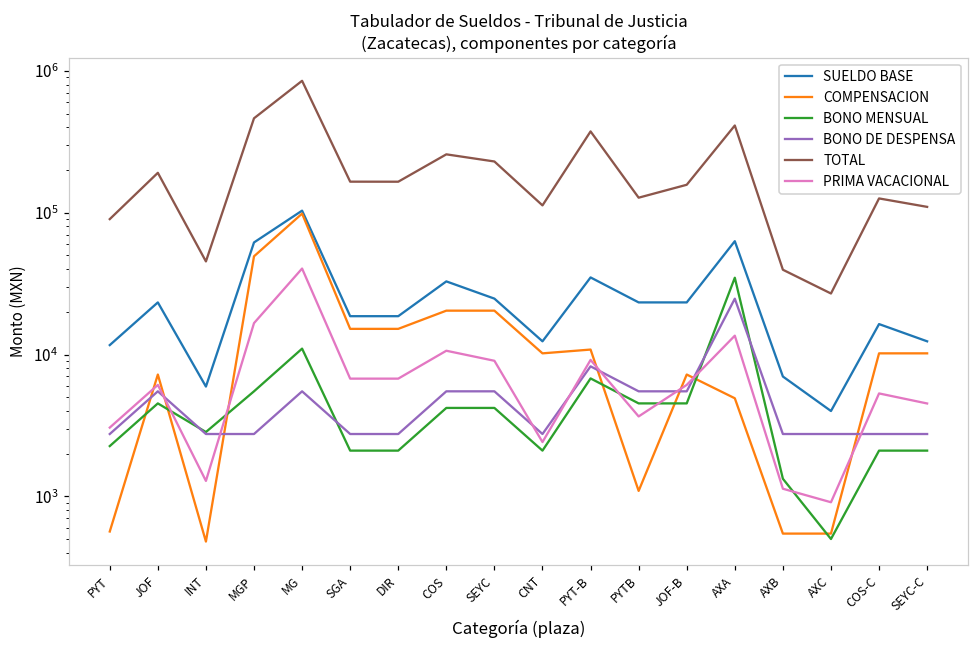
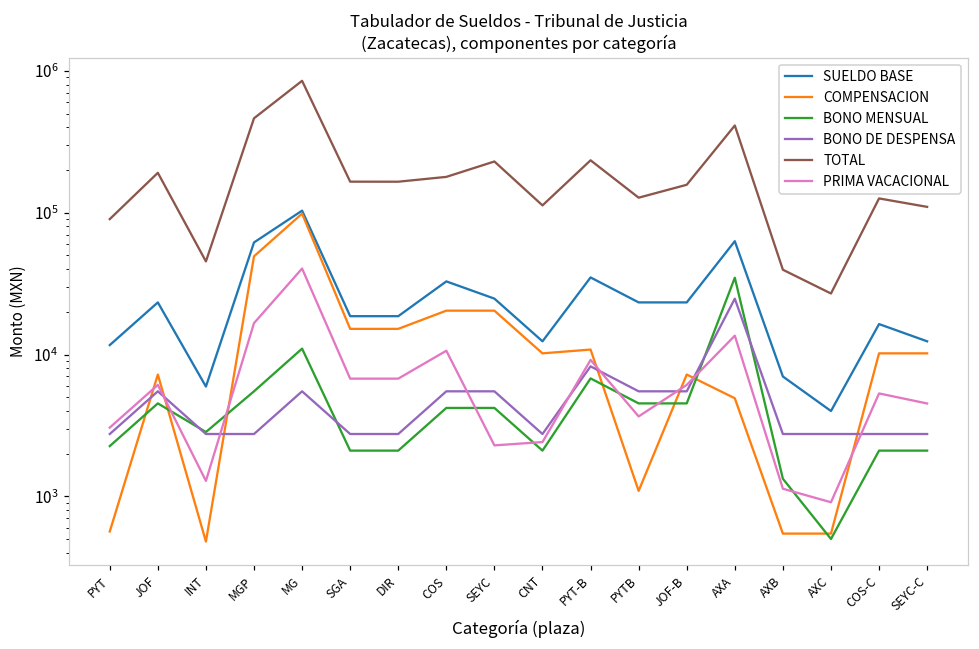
TOTAL, COS: 260000 -> 180000
PRIMA VACACIONAL, SEYC: 9000 -> 2300
TOTAL, PYT-B: 370000 -> 230000
